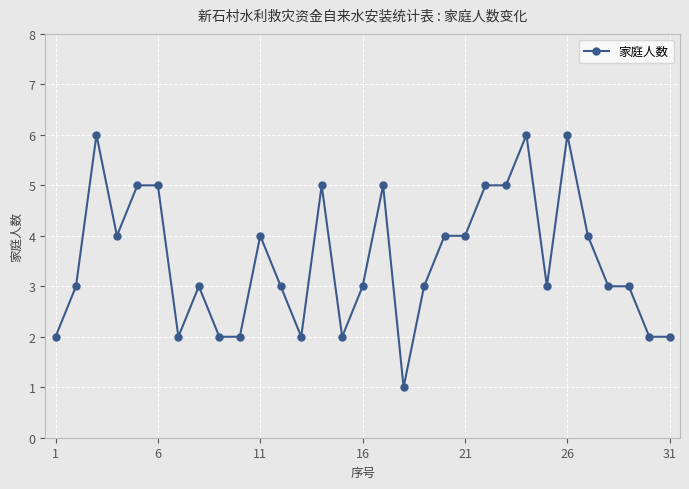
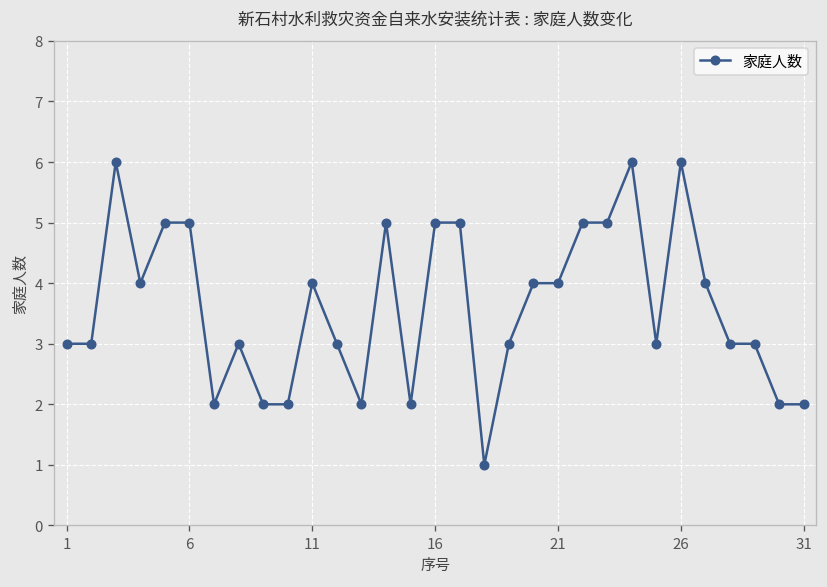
1: 2 -> 3
16: 3 -> 5
